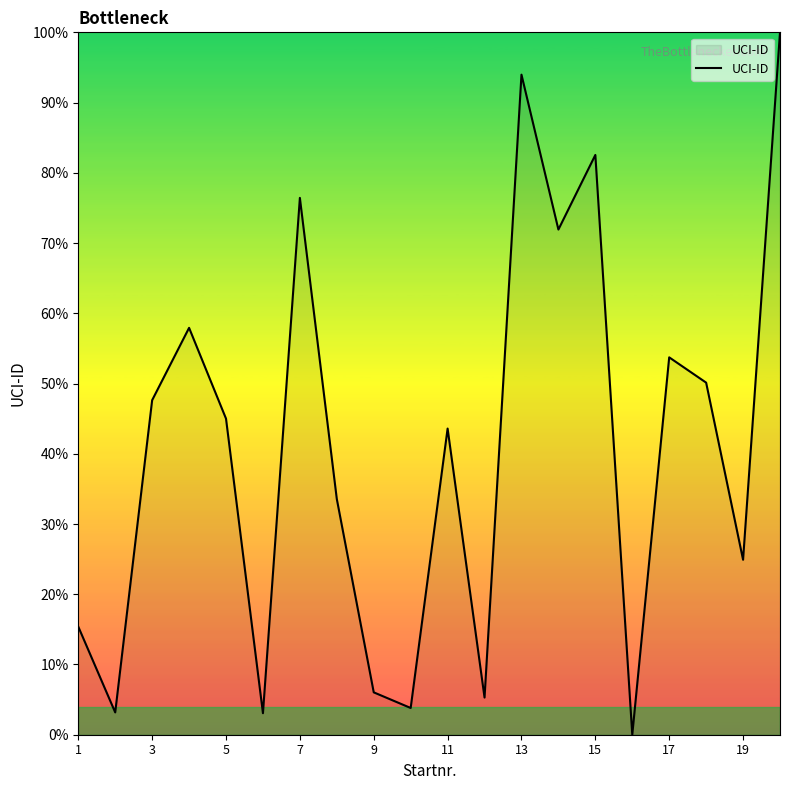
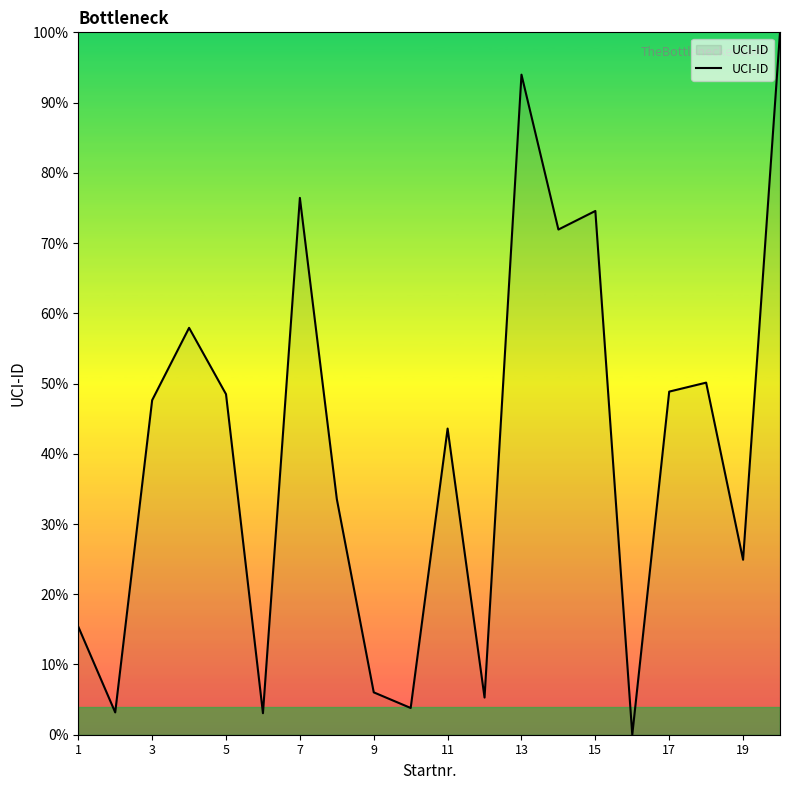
5: 45% -> 48%
15: 83% -> 75%
17: 54% -> 49%
